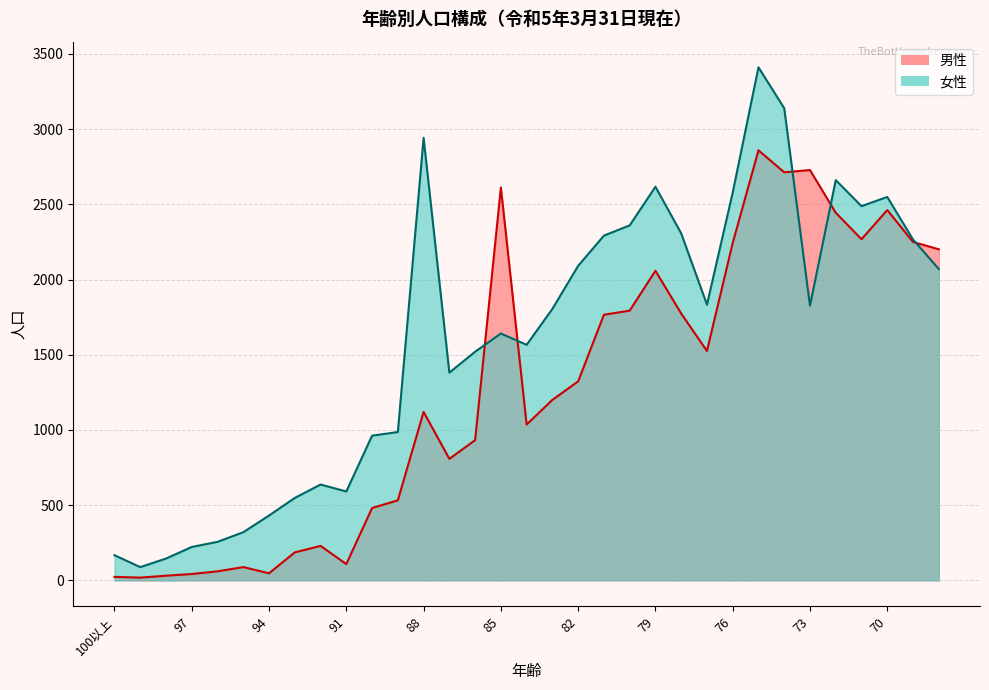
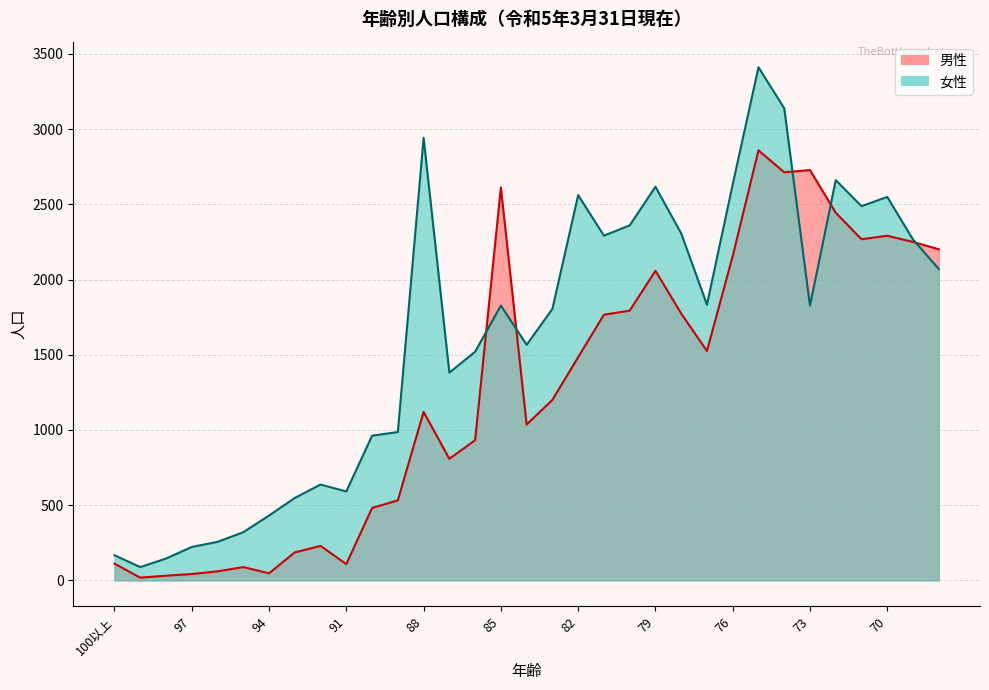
男性, 100以上: 20 -> 110
女性, 85: 1640 -> 1830
男性, 82: 1320 -> 1480
女性, 82: 2090 -> 2560
男性, 76: 2240 -> 2160
女性, 76: 2580 -> 2630
男性, 70: 2460 -> 2290
